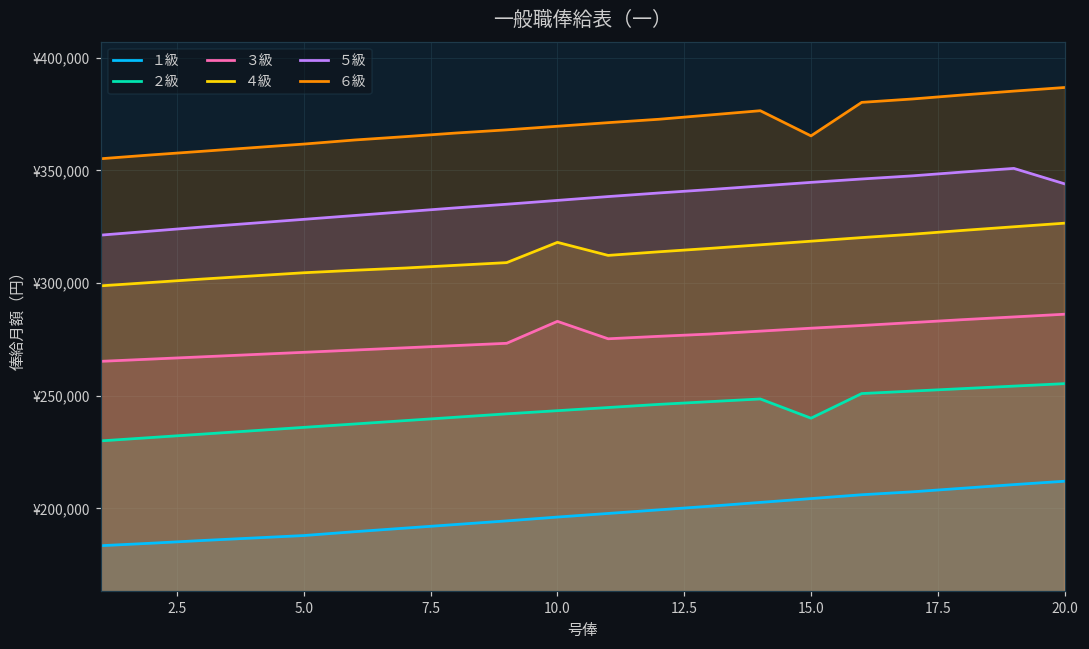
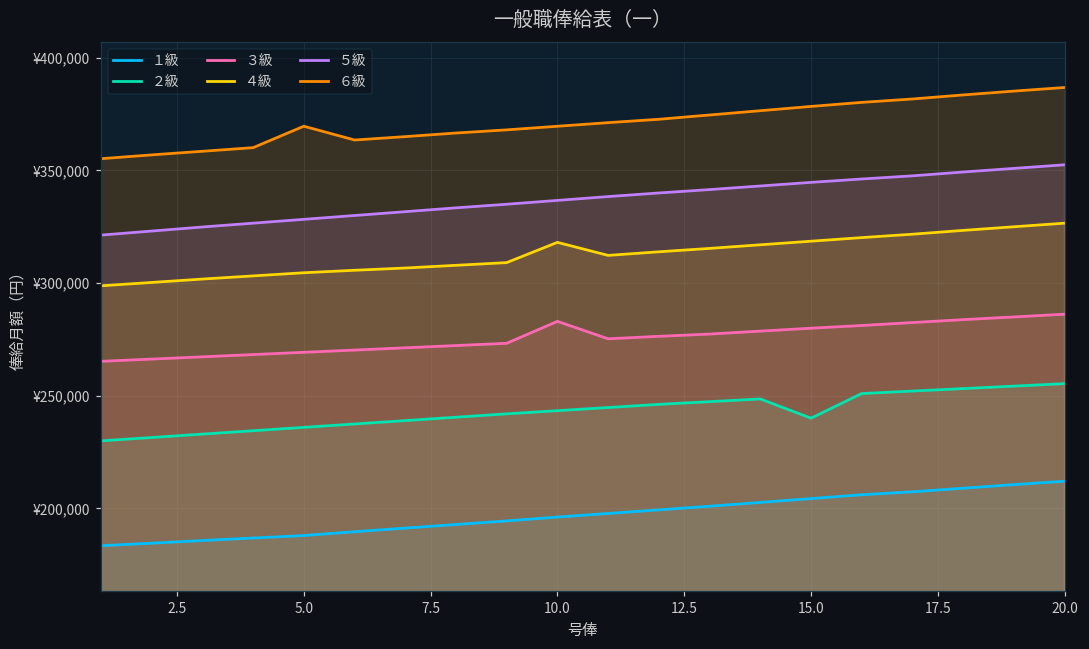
６級, 5.0: ¥362,000 -> ¥370,000
６級, 15.0: ¥365,000 -> ¥378,000
５級, 20.0: ¥344,000 -> ¥353,000
